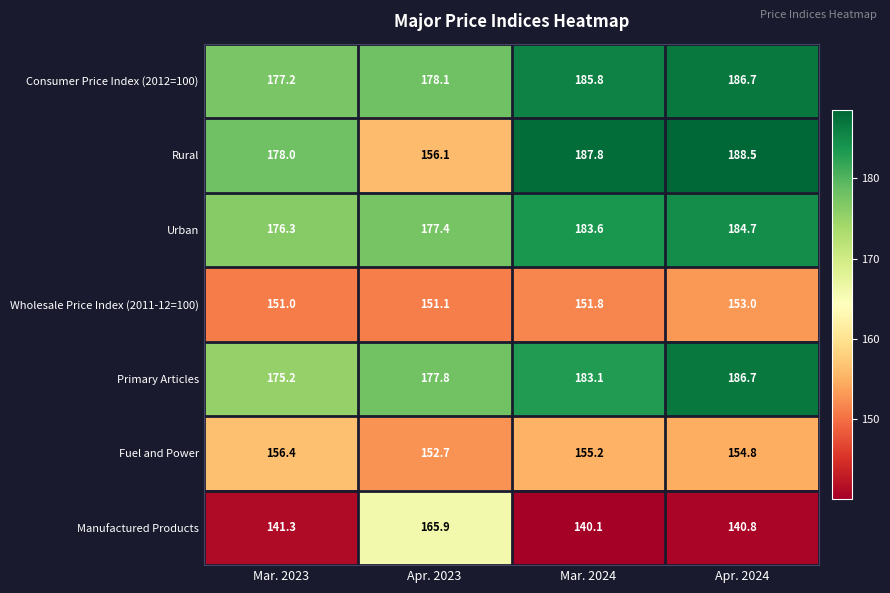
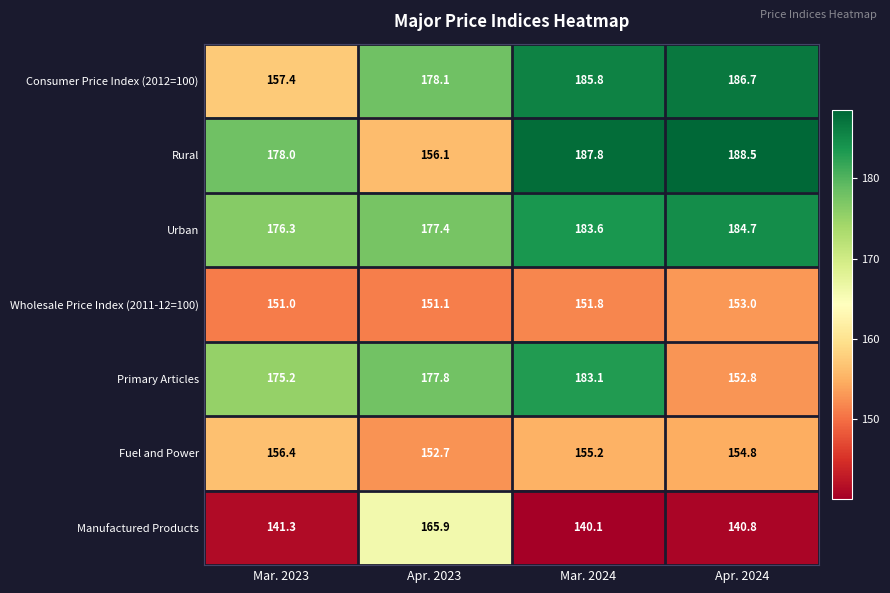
Consumer Price Index (2012=100), Mar. 2023: 177.2 -> 157.4
Primary Articles, Apr. 2024: 186.7 -> 152.8
